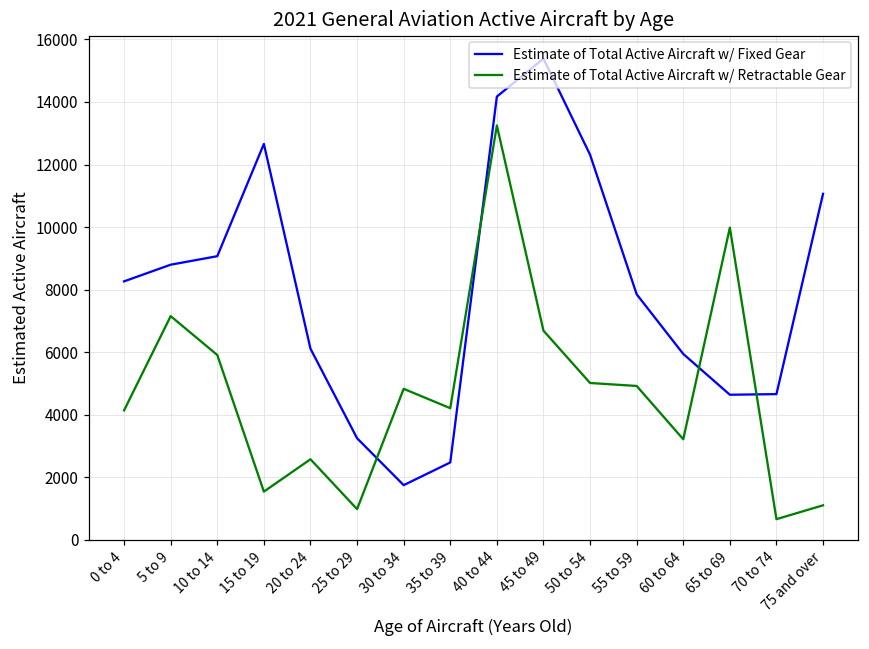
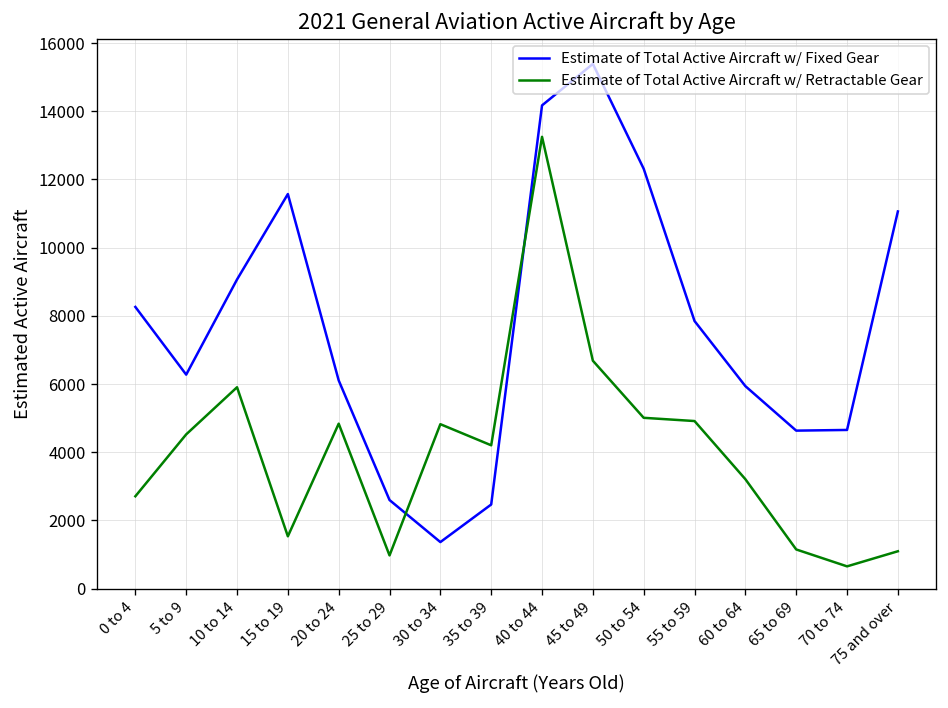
Estimate of Total Active Aircraft w/ Retractable Gear, 0 to 4: 4100 -> 2700
Estimate of Total Active Aircraft w/ Fixed Gear, 5 to 9: 8800 -> 6300
Estimate of Total Active Aircraft w/ Retractable Gear, 5 to 9: 7200 -> 4500
Estimate of Total Active Aircraft w/ Fixed Gear, 15 to 19: 12700 -> 11600
Estimate of Total Active Aircraft w/ Retractable Gear, 20 to 24: 2600 -> 4800
Estimate of Total Active Aircraft w/ Fixed Gear, 25 to 29: 3200 -> 2600
Estimate of Total Active Aircraft w/ Fixed Gear, 30 to 34: 1700 -> 1400
Estimate of Total Active Aircraft w/ Retractable Gear, 65 to 69: 10000 -> 1200
